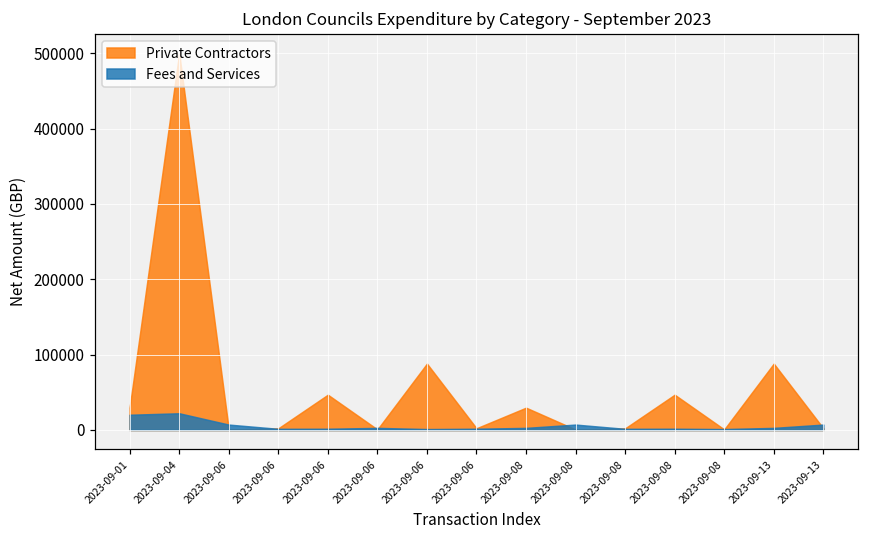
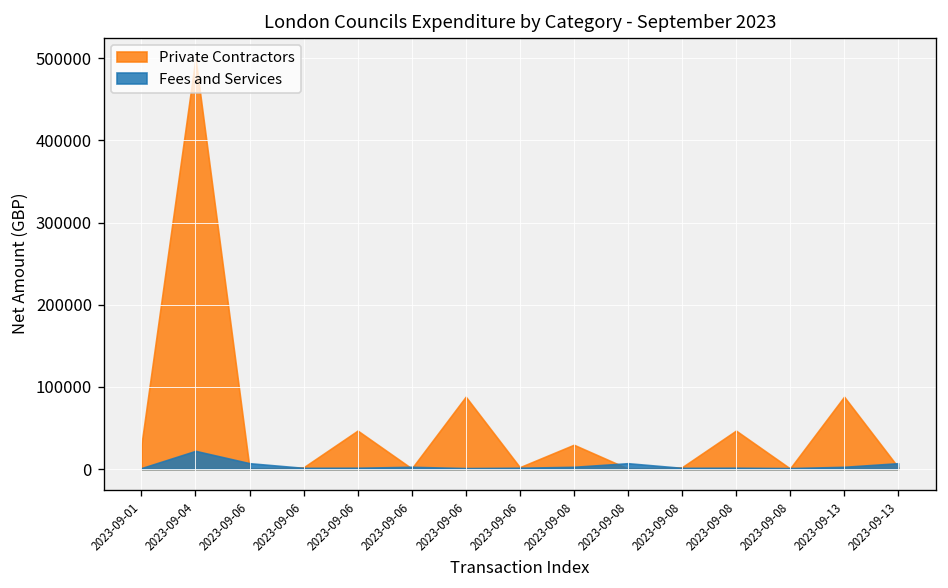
Fees and Services, 2023-09-01: 20000 -> 0
